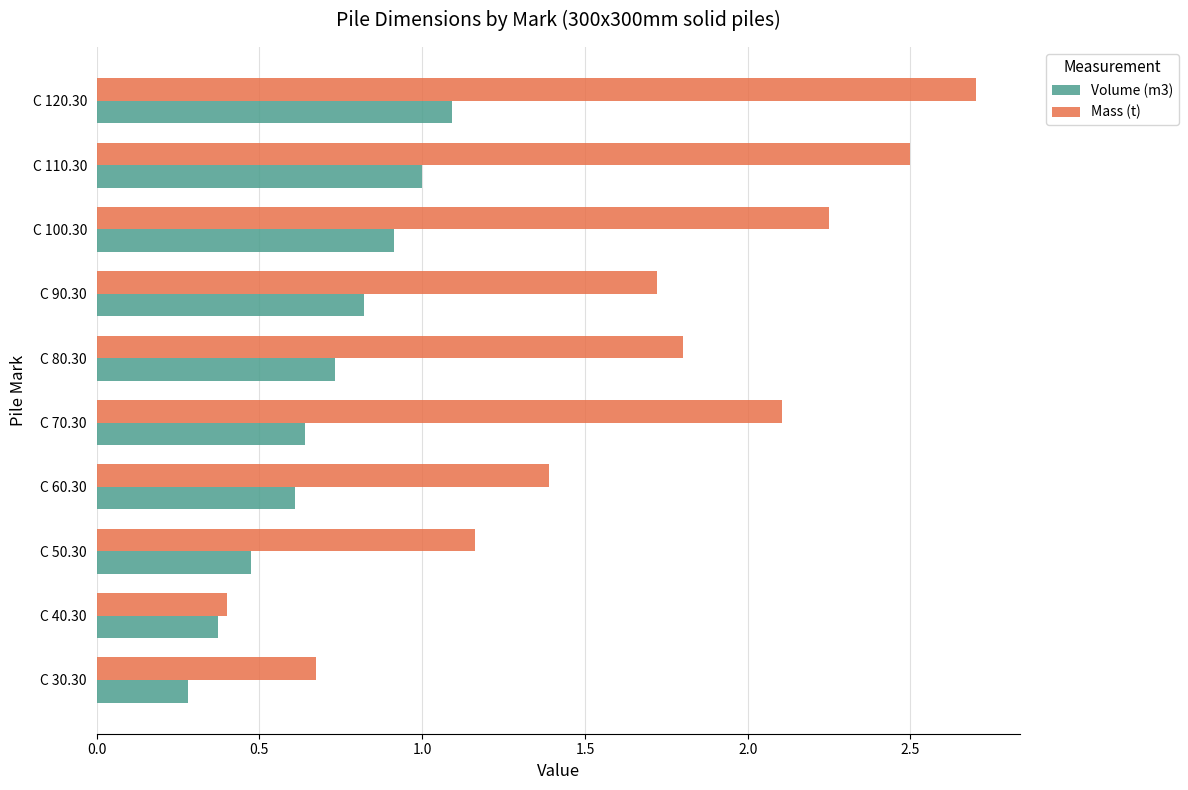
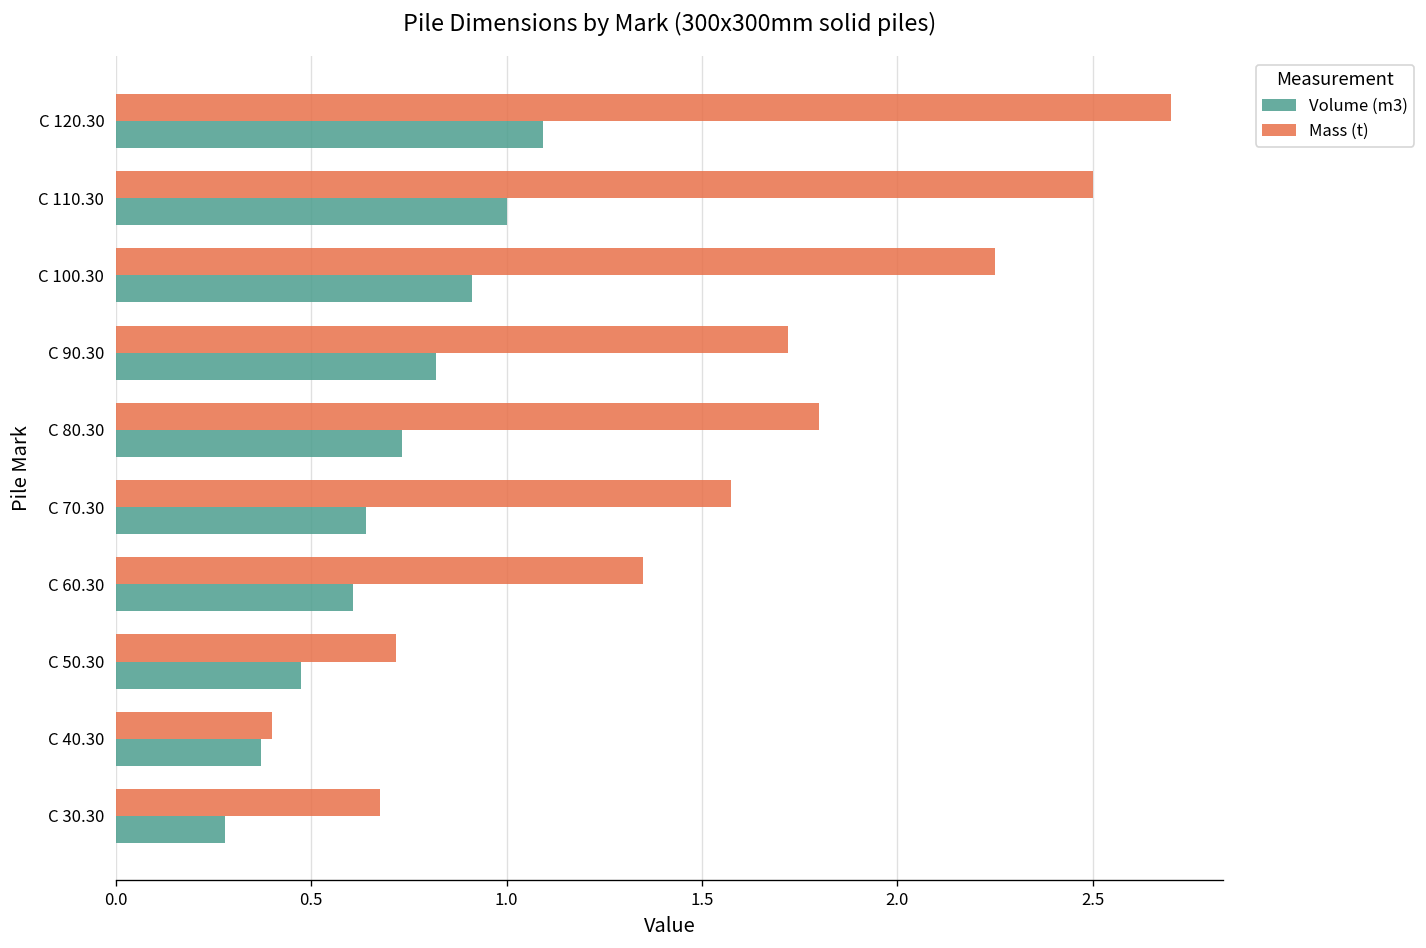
Mass (t), C 70.30: 2.11 -> 1.58
Mass (t), C 60.30: 1.39 -> 1.35
Mass (t), C 50.30: 1.16 -> 0.72
